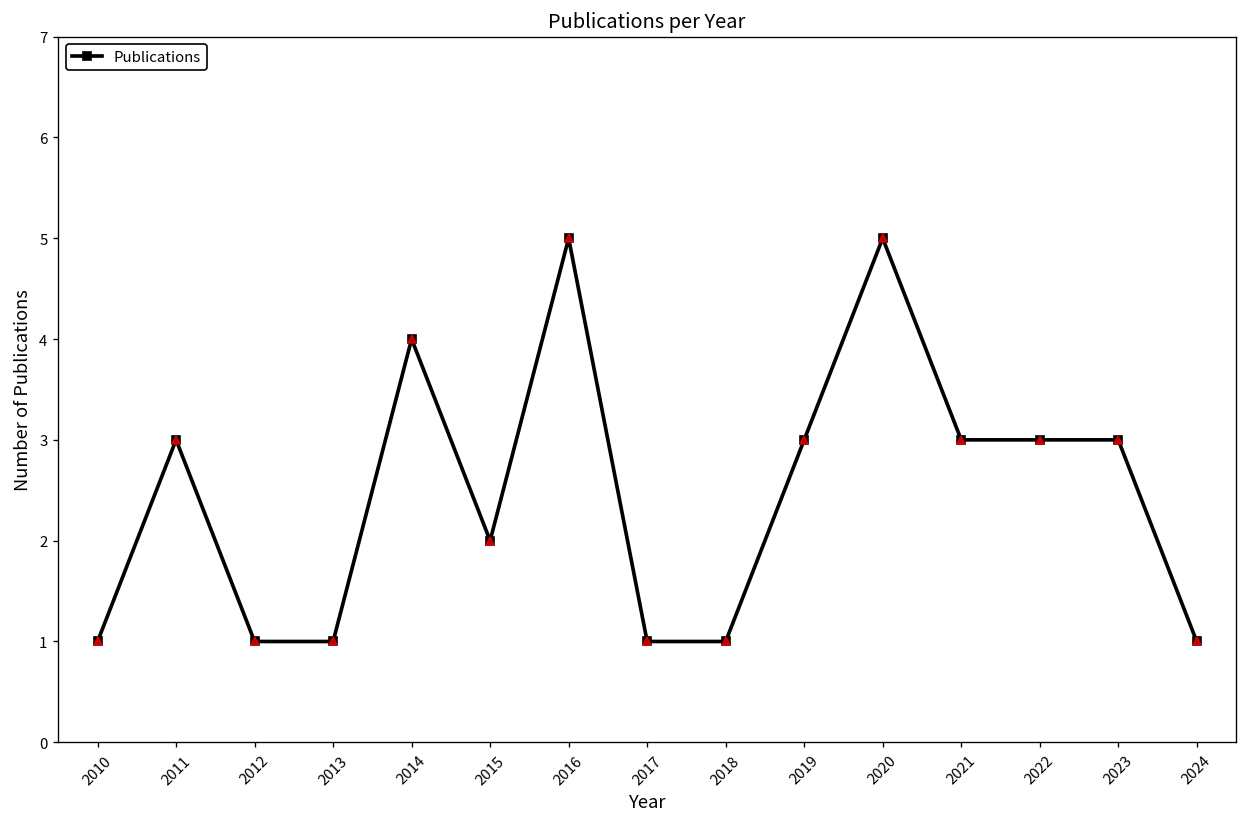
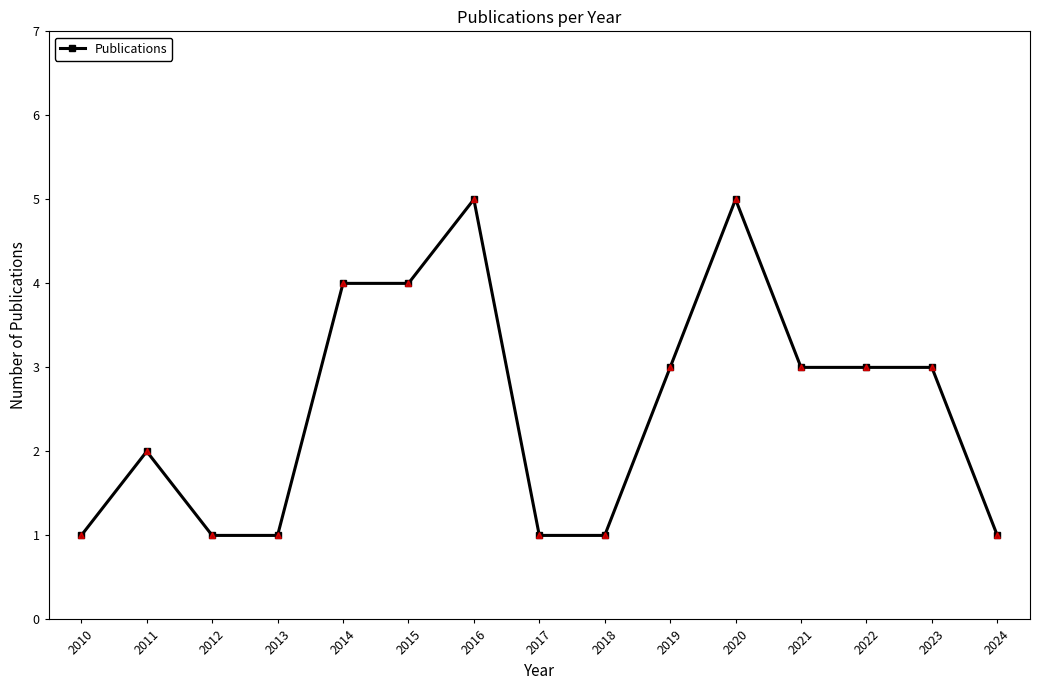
2011: 3 -> 2
2015: 2 -> 4
